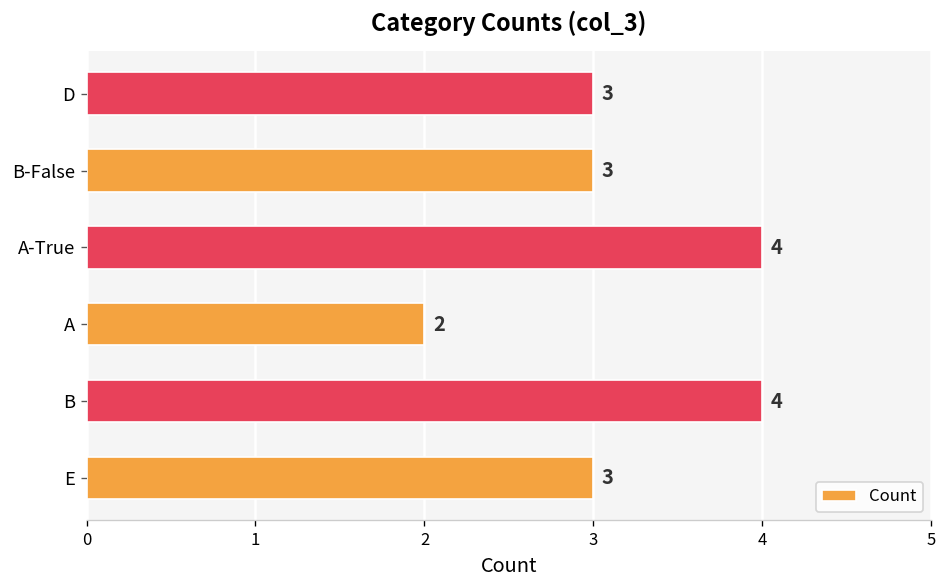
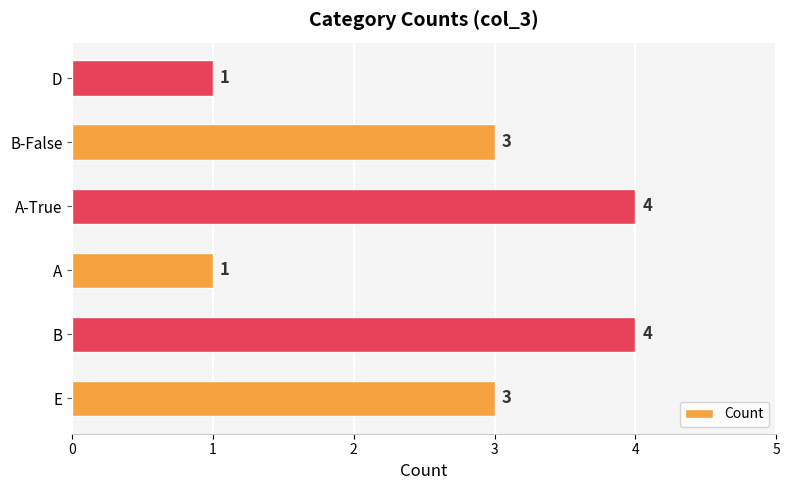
D: 3 -> 1
A: 2 -> 1
